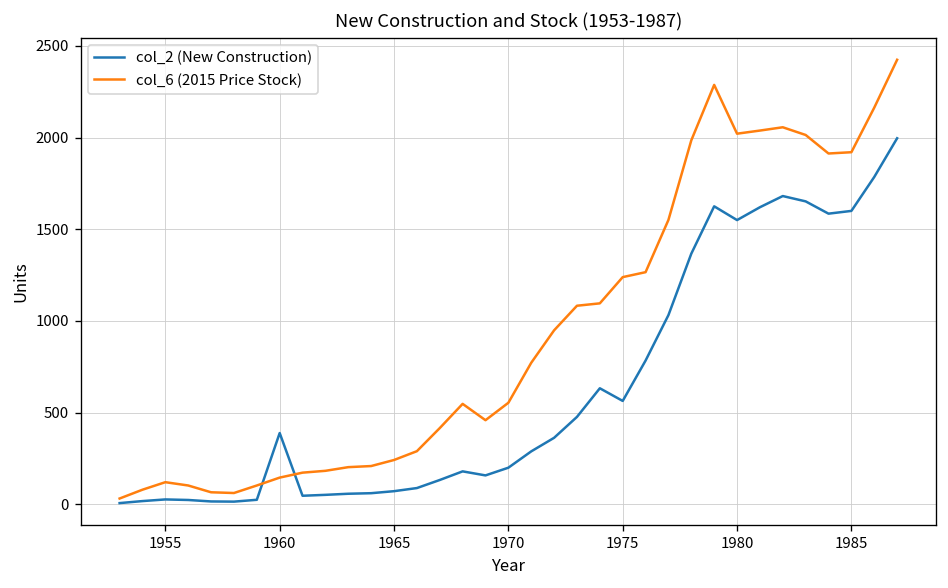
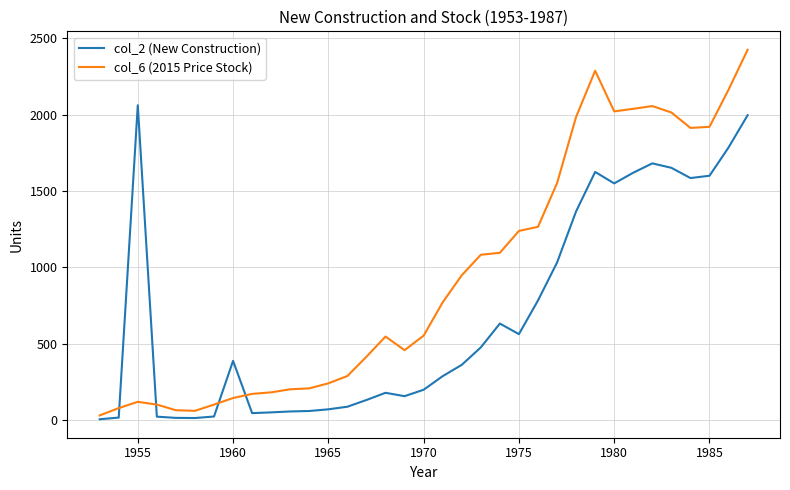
col_2 (New Construction), 1955: 30 -> 2060
